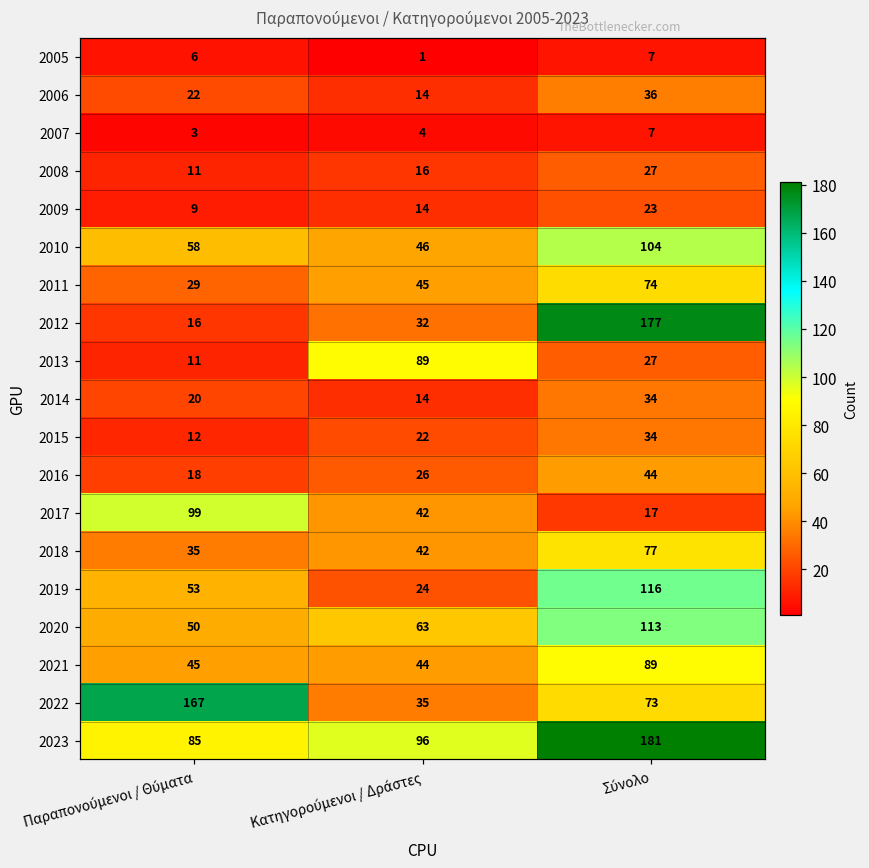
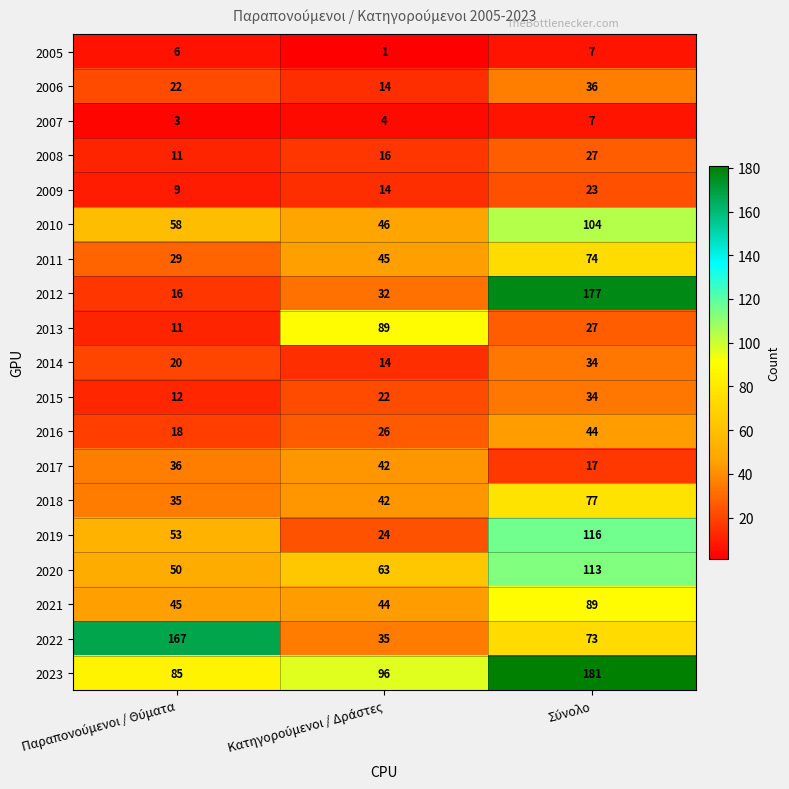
2017, Παραπονούμενοι / Θύματα: 99 -> 36
